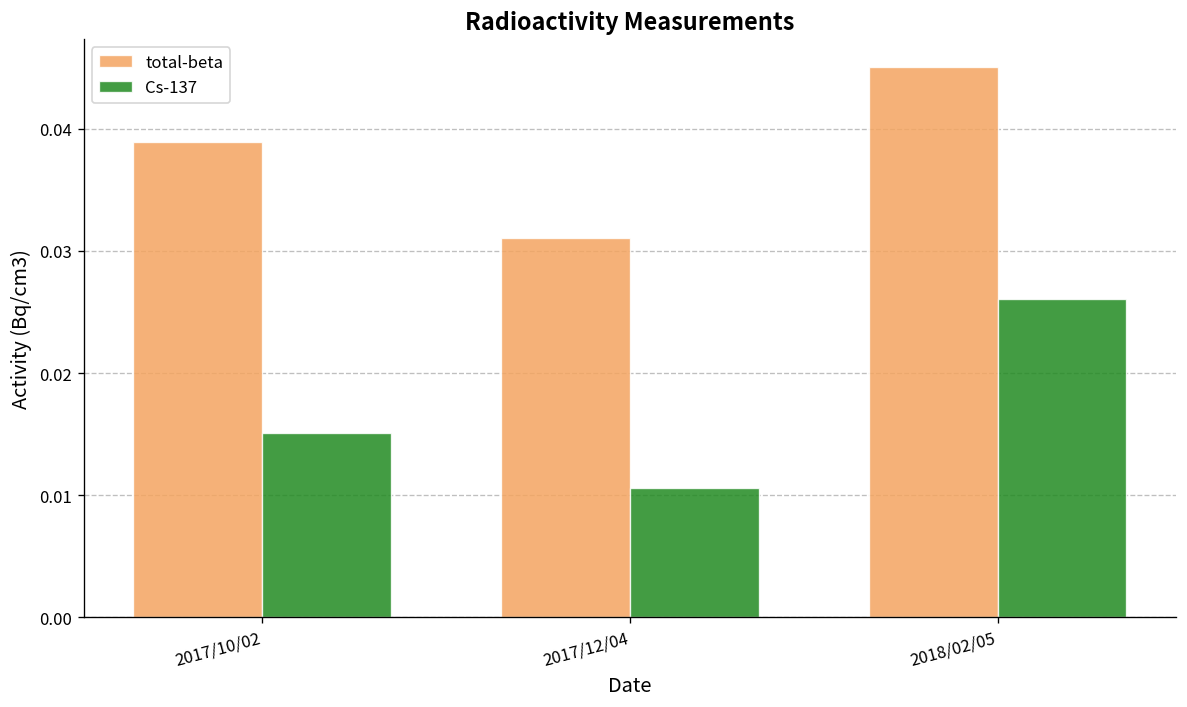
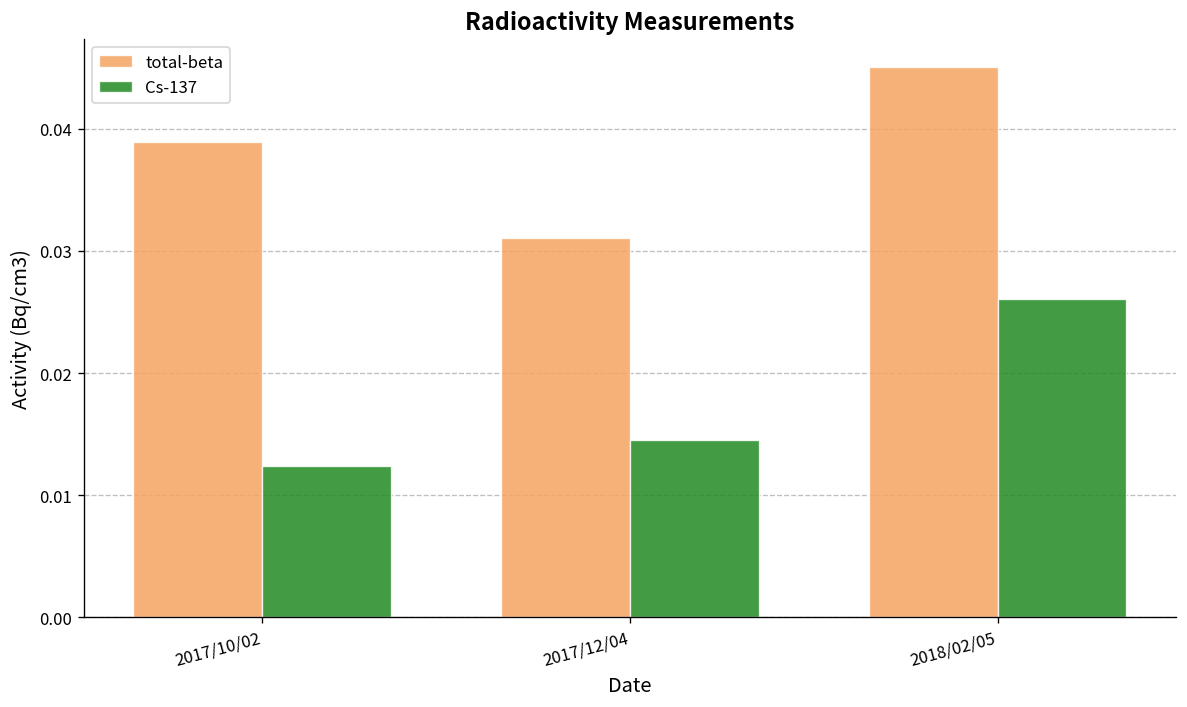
Cs-137, 2017/10/02: 0.0151 -> 0.0124
Cs-137, 2017/12/04: 0.0106 -> 0.0145
